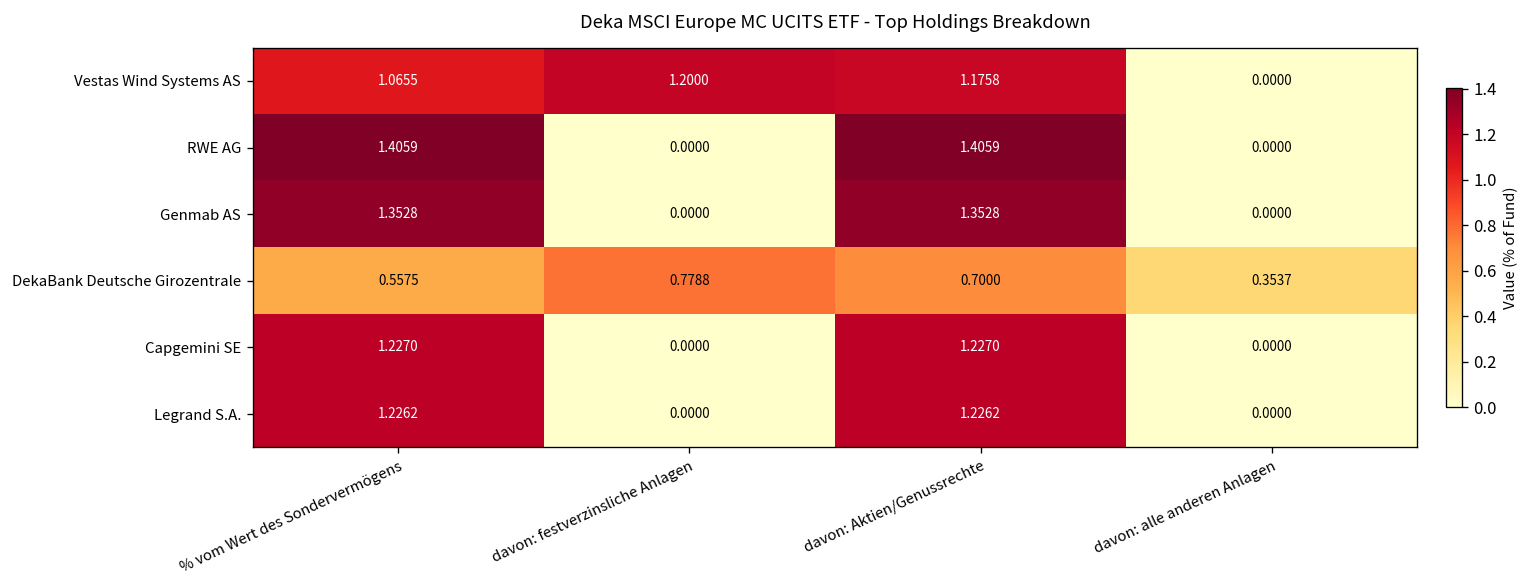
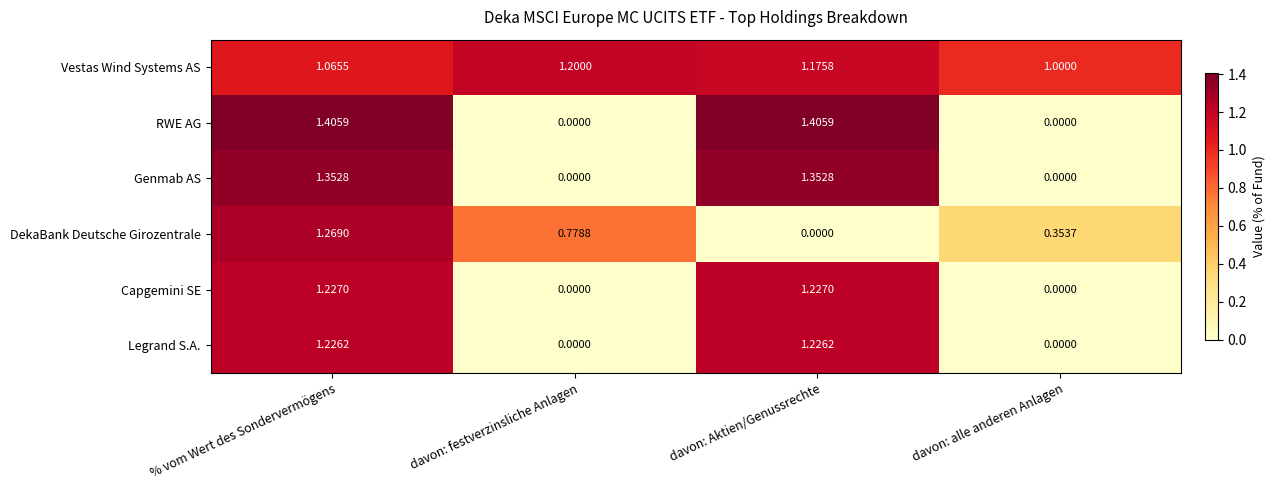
Vestas Wind Systems AS, davon: alle anderen Anlagen: 0.0000 -> 1.0000
DekaBank Deutsche Girozentrale, % vom Wert des Sondervermögens: 0.5575 -> 1.2690
DekaBank Deutsche Girozentrale, davon: Aktien/Genussrechte: 0.7000 -> 0.0000
